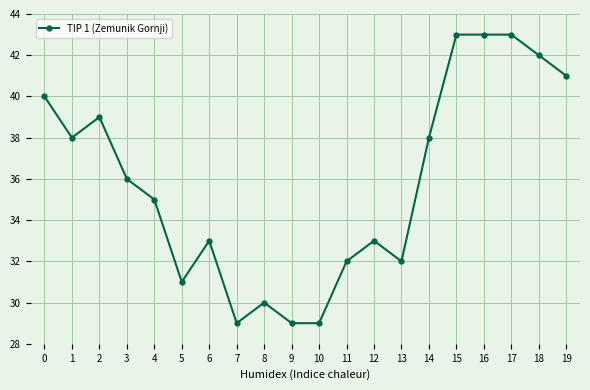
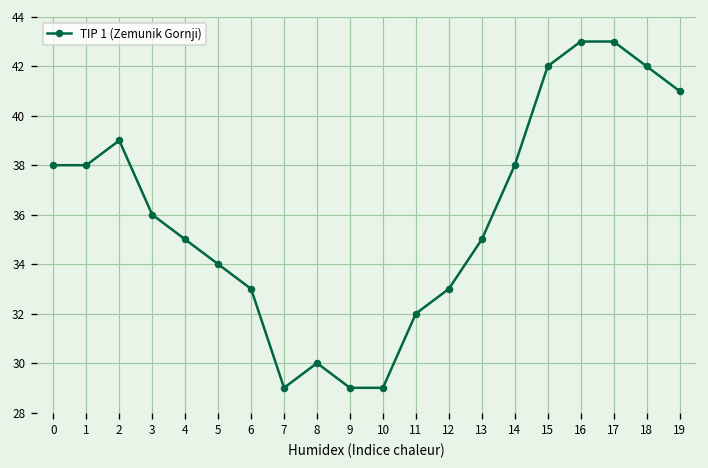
0: 40 -> 38
5: 31 -> 34
13: 32 -> 35
15: 43 -> 42
